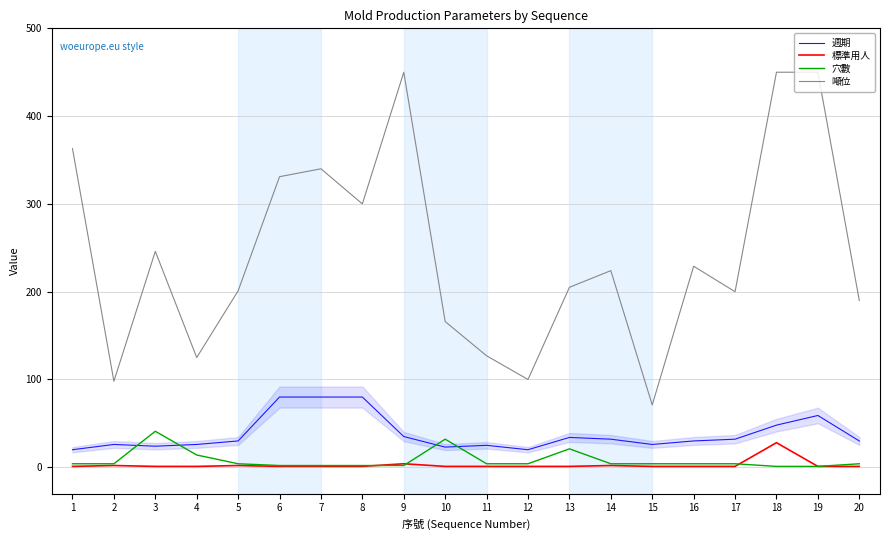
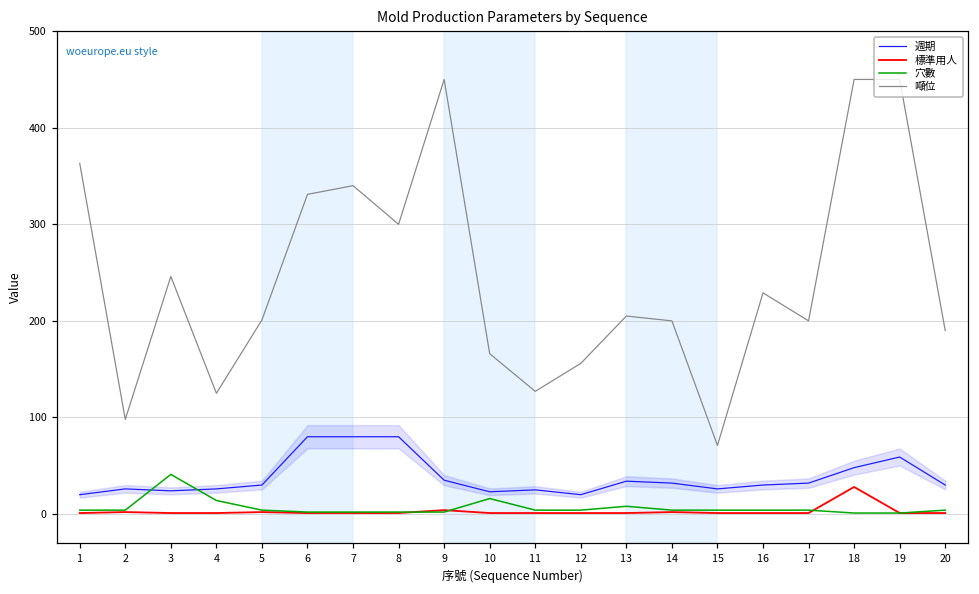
穴數, 10: 30 -> 20
噸位, 12: 100 -> 160
穴數, 13: 20 -> 10
噸位, 14: 220 -> 200
